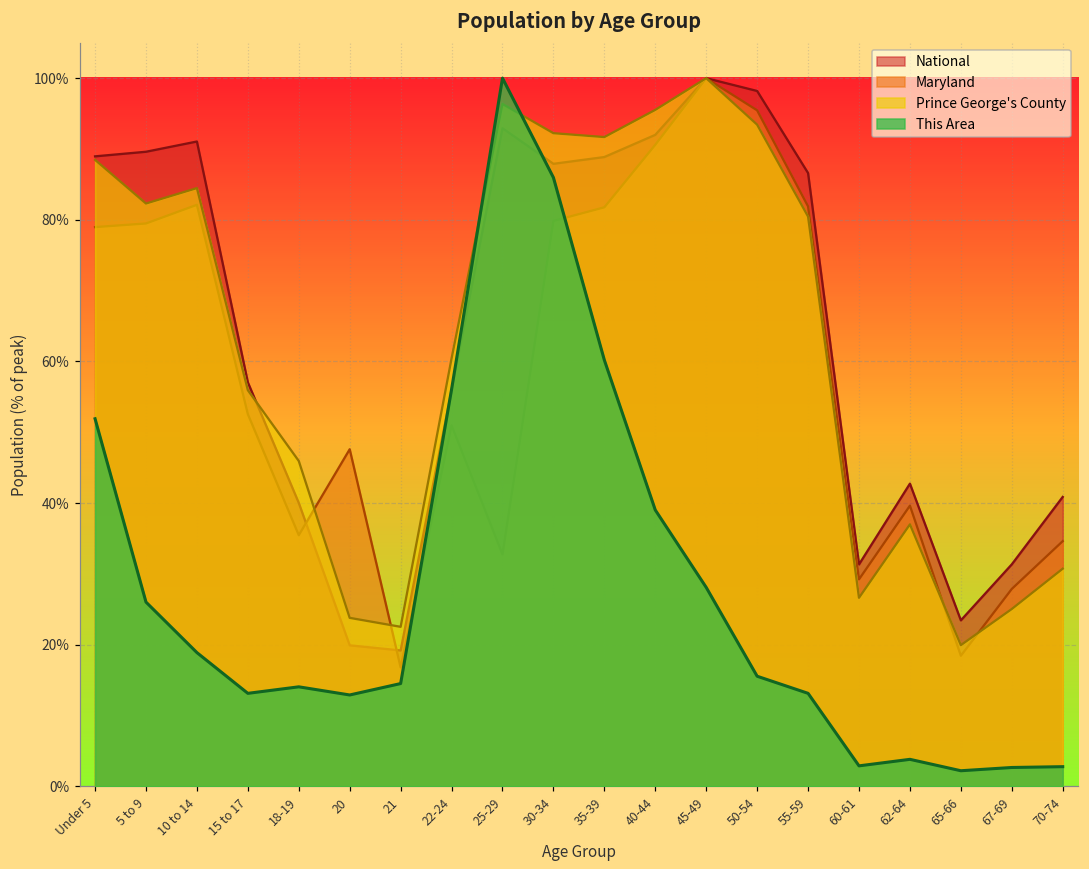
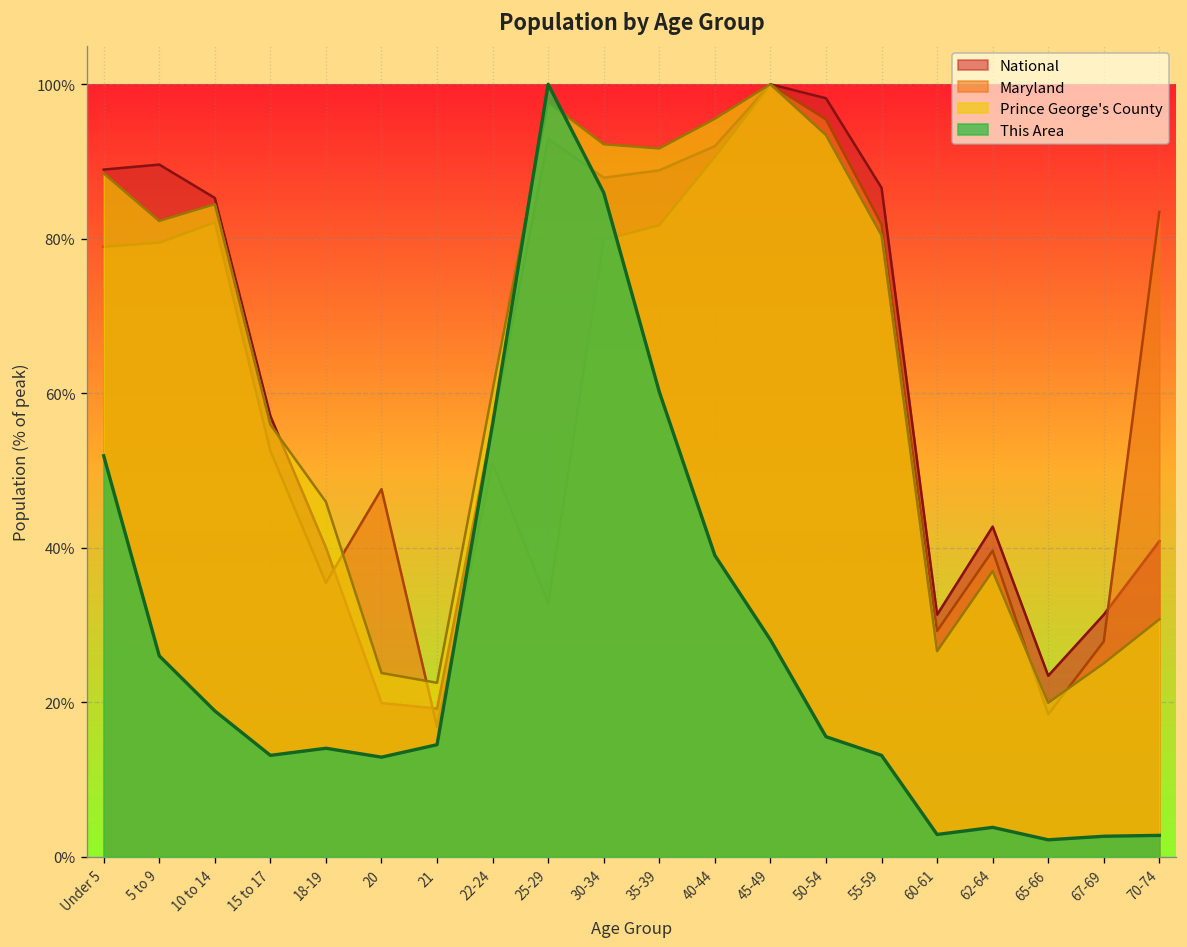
National, 10 to 14: 91% -> 85%
Prince George's County, 25-29: 96% -> 98%
Maryland, 70-74: 35% -> 83%
